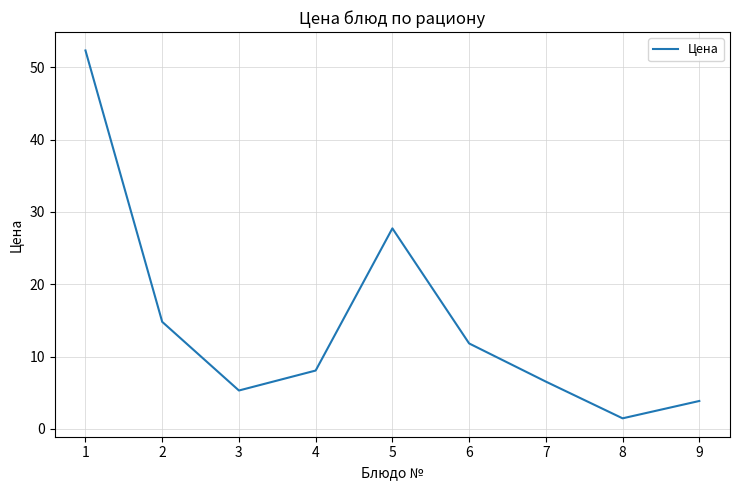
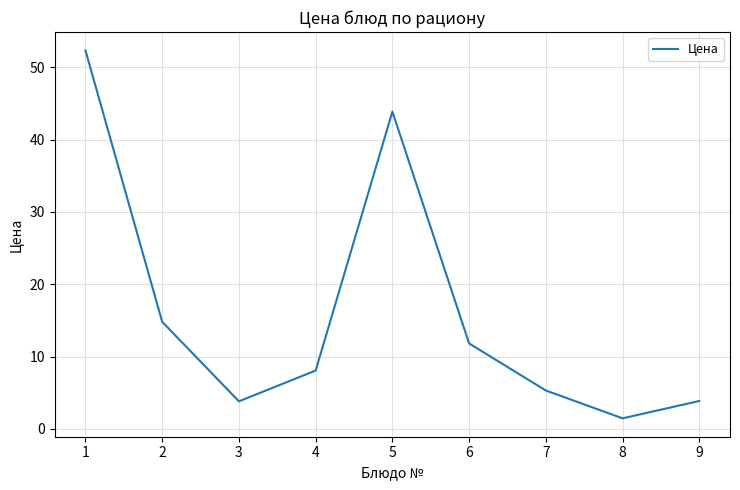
3: 5 -> 4
5: 28 -> 44
7: 7 -> 5
